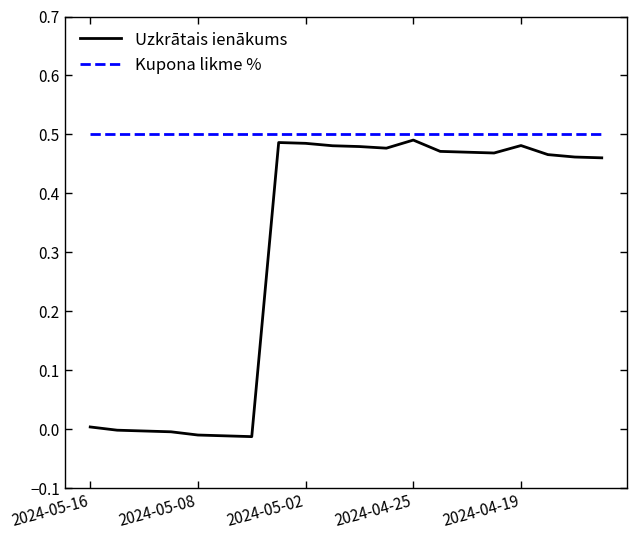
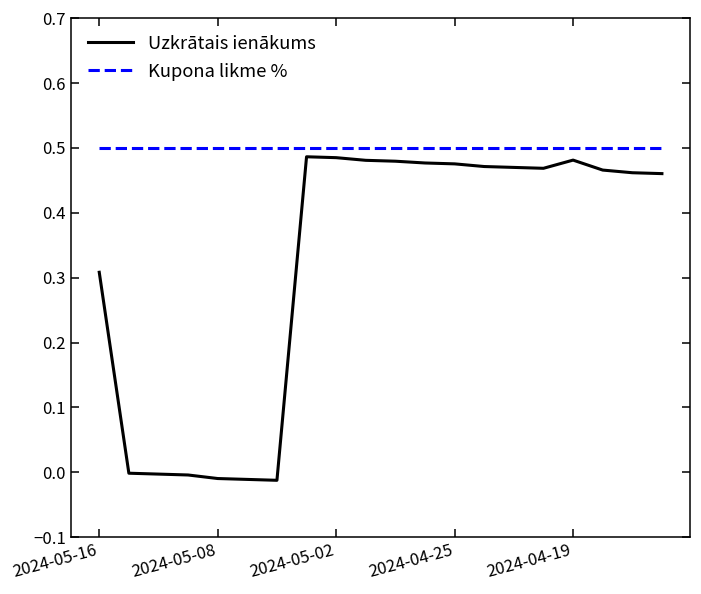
Uzkrātais ienākums, 2024-05-16: 0.00 -> 0.31
Uzkrātais ienākums, 2024-04-25: 0.49 -> 0.48
